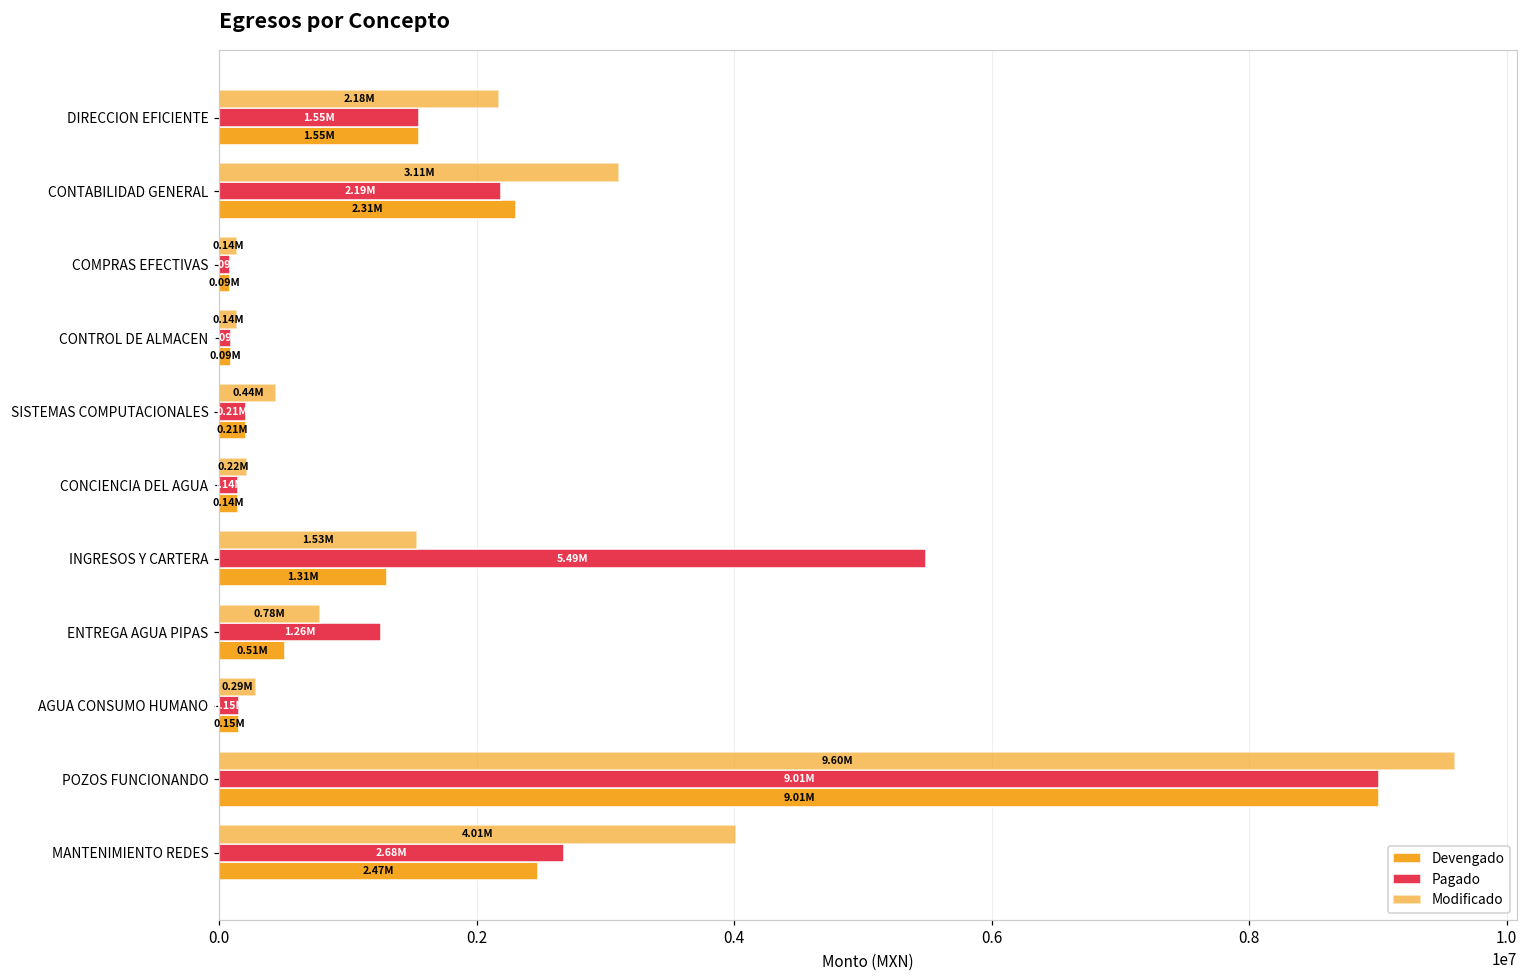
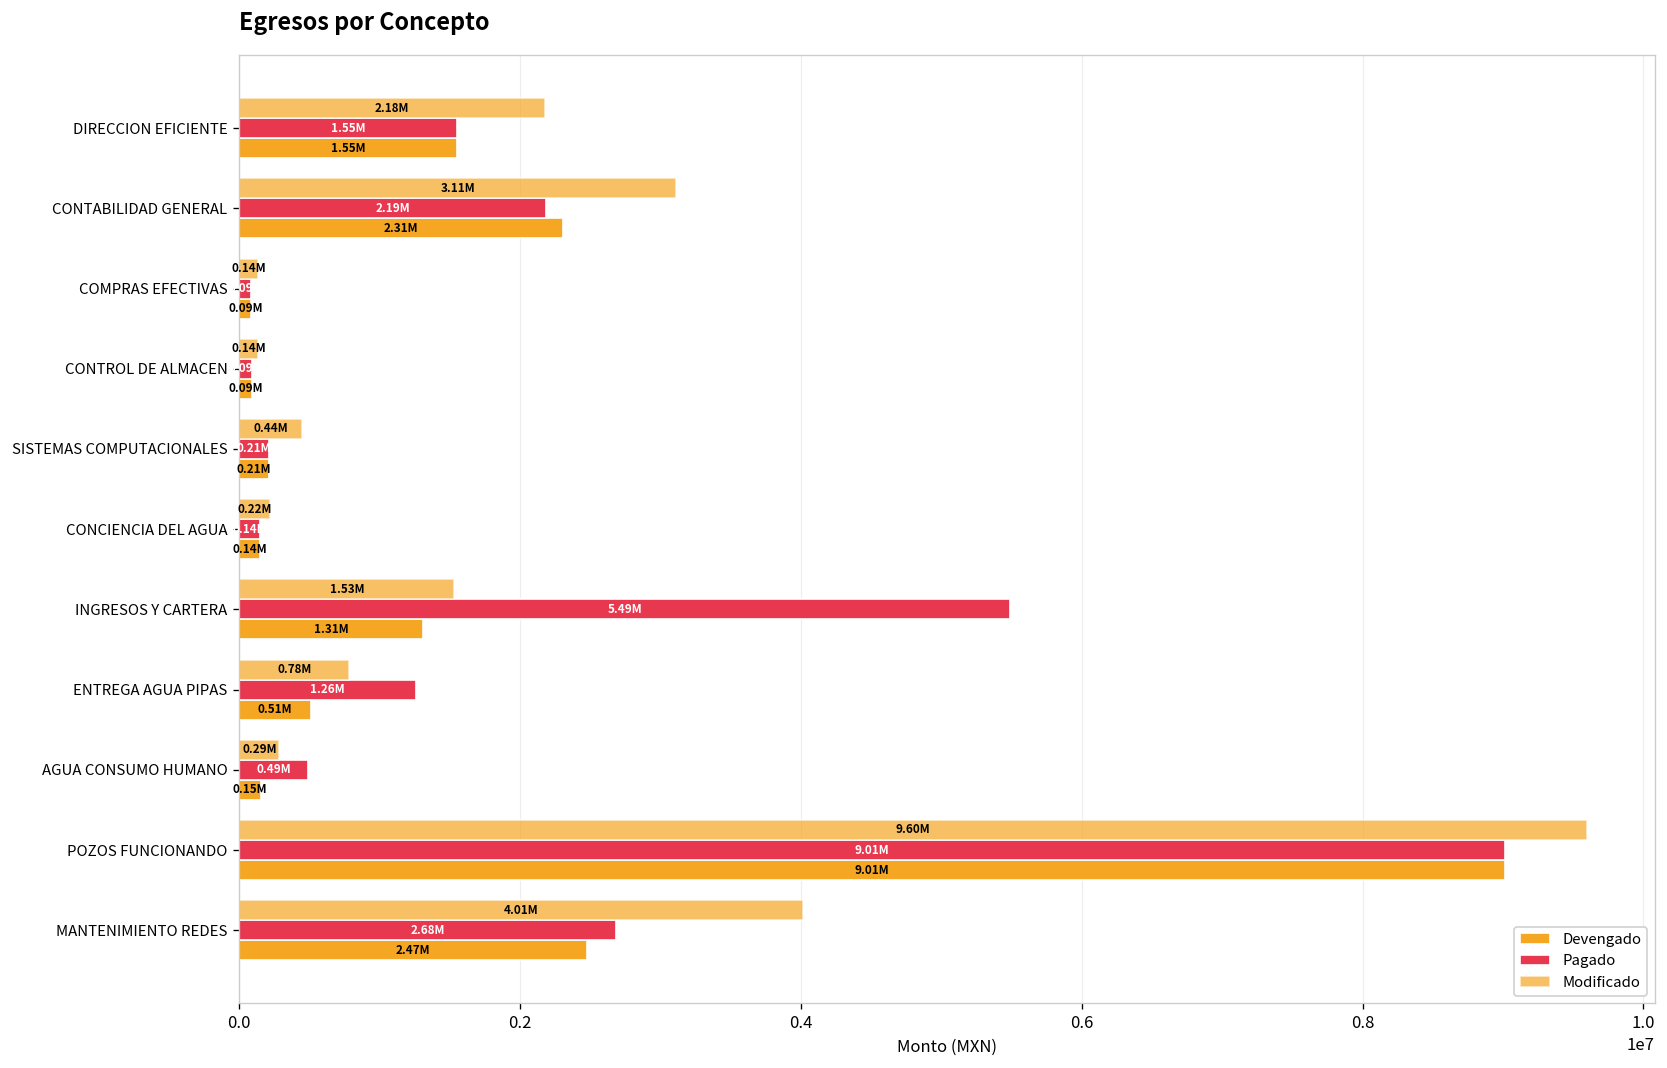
Pagado, AGUA CONSUMO HUMANO: 0.15M -> 0.49M
